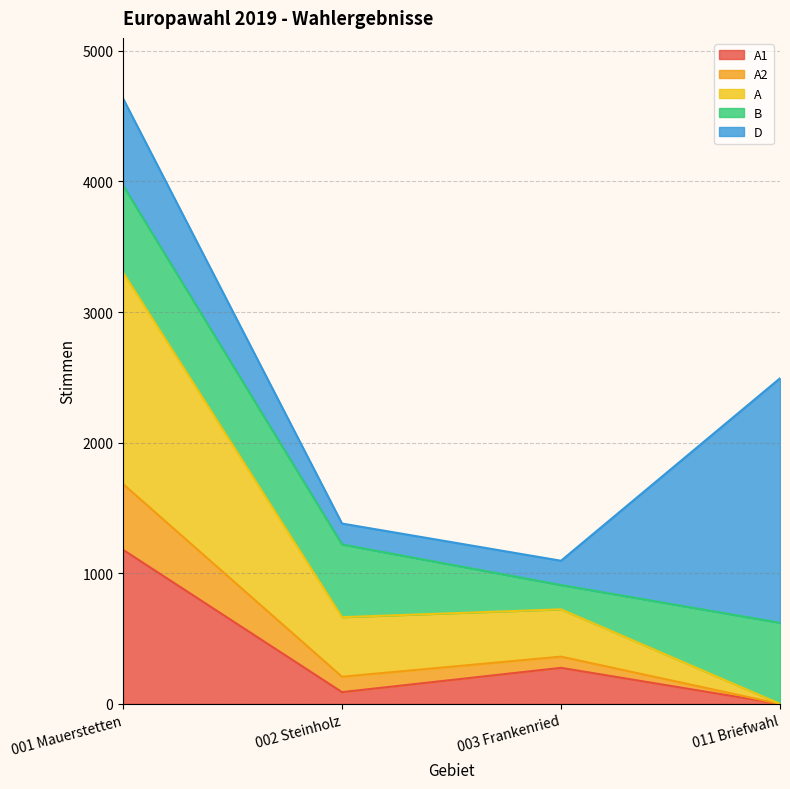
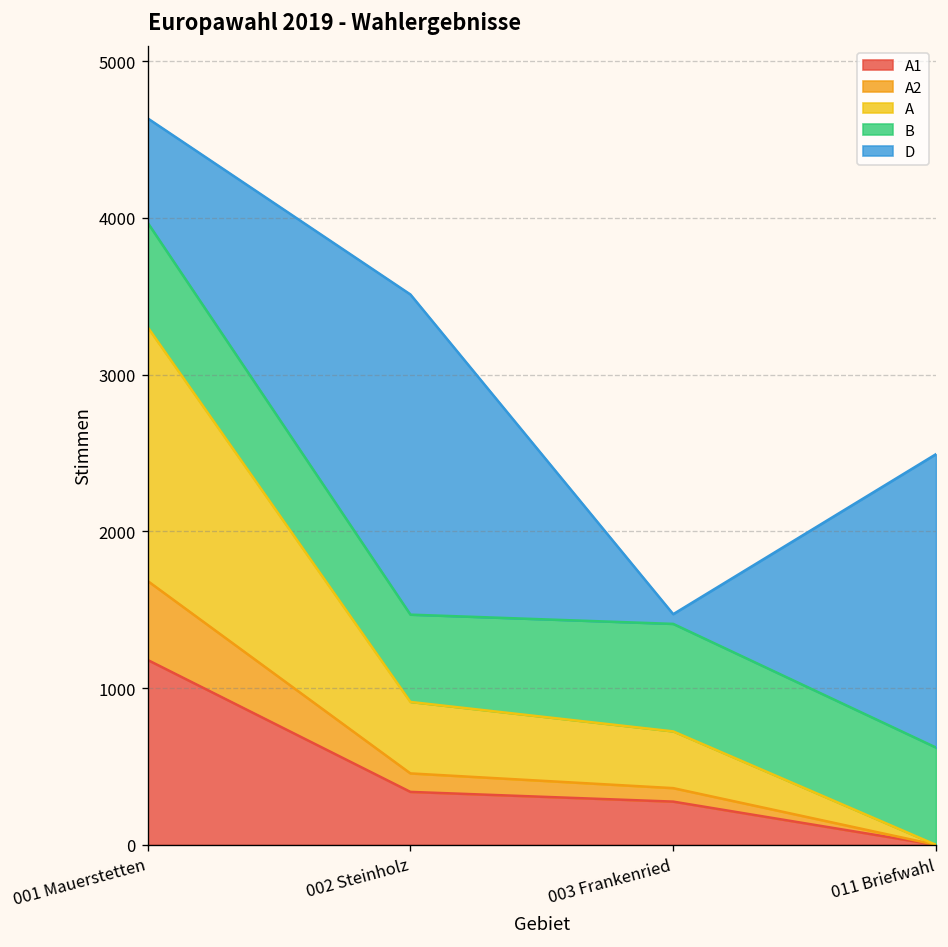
A1, 002 Steinholz: 90 -> 340
D, 002 Steinholz: 160 -> 2040
B, 003 Frankenried: 190 -> 690
D, 003 Frankenried: 190 -> 60
